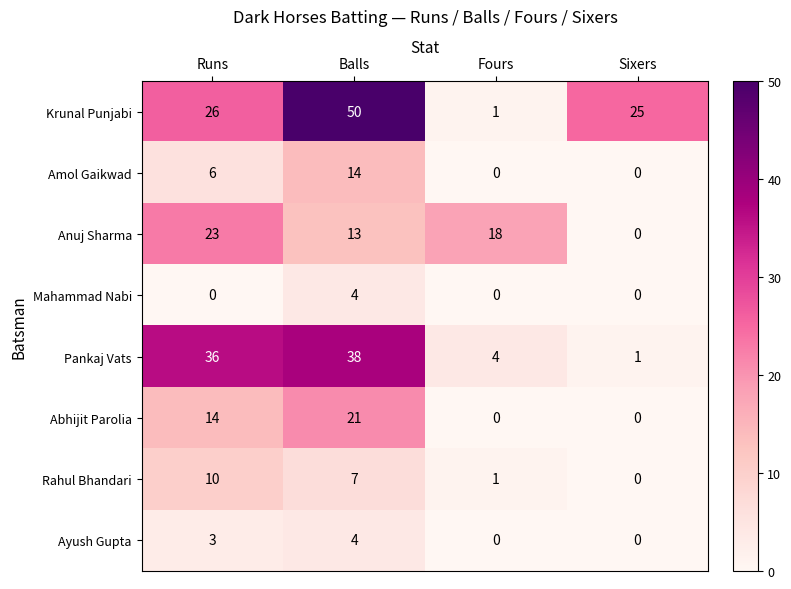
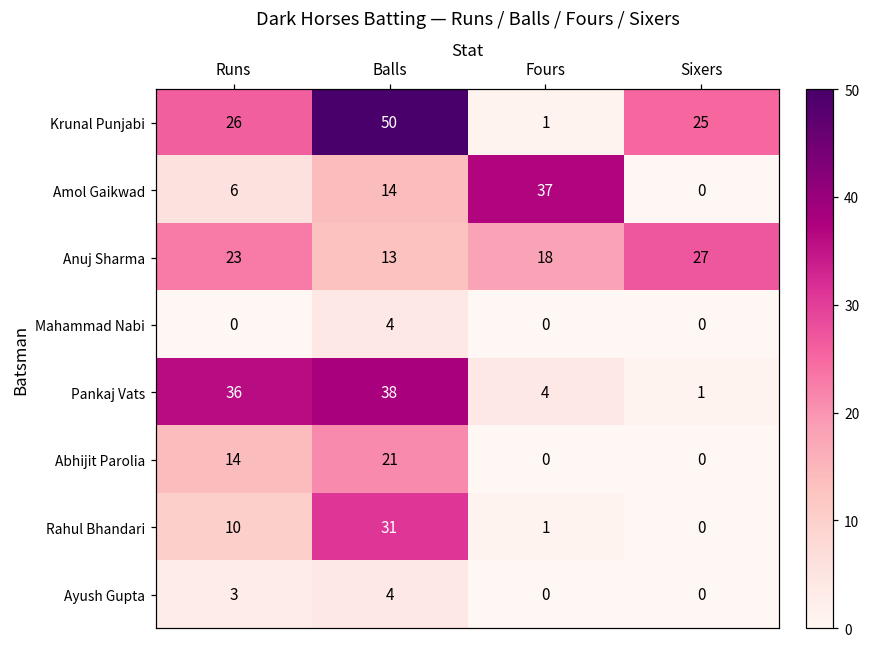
Amol Gaikwad, Fours: 0 -> 37
Anuj Sharma, Sixers: 0 -> 27
Rahul Bhandari, Balls: 7 -> 31
